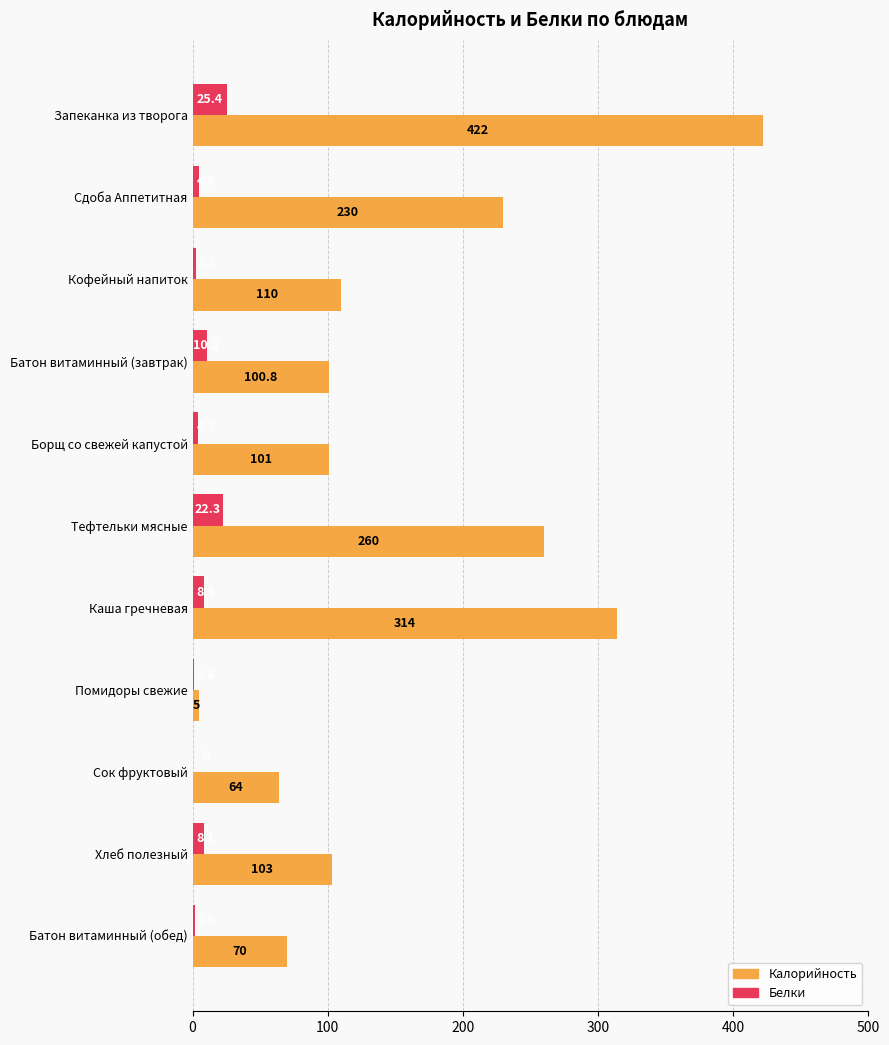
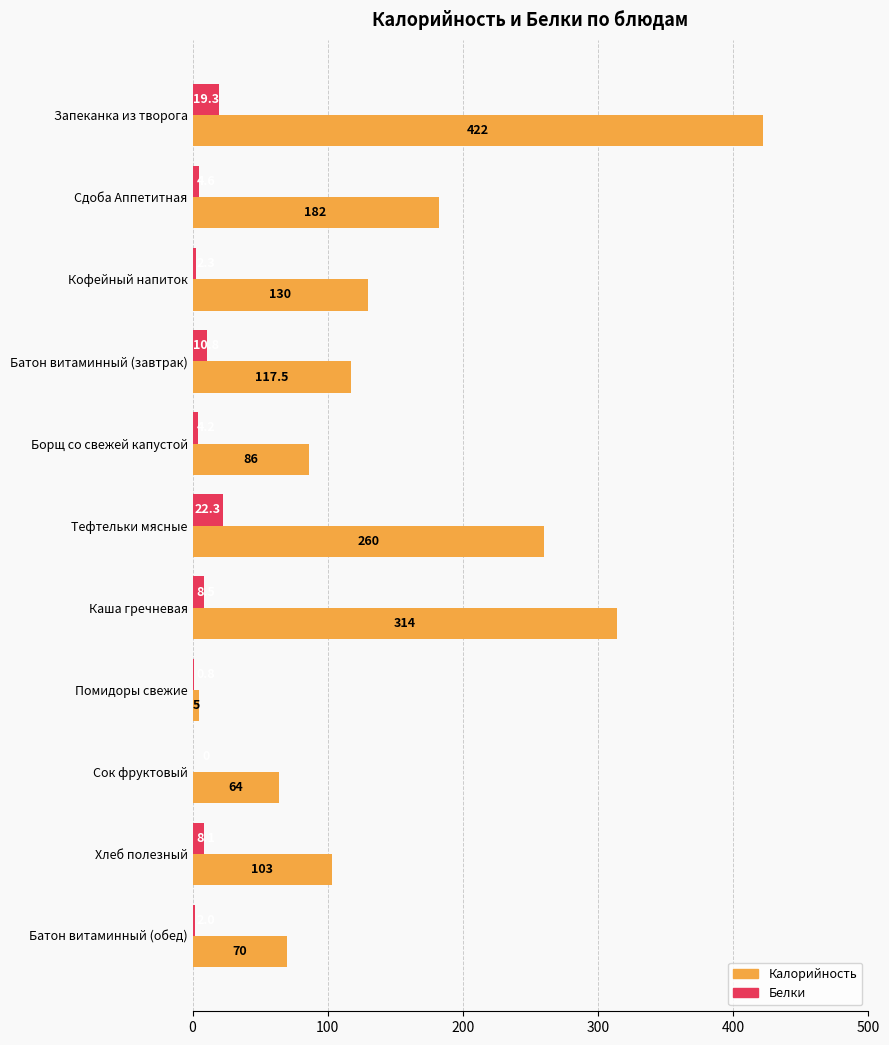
Белки, Запеканка из творога: 25.4 -> 19.3
Калорийность, Сдоба Аппетитная: 230 -> 182
Калорийность, Кофейный напиток: 110 -> 130
Калорийность, Батон витаминный (завтрак): 100.8 -> 117.5
Калорийность, Борщ со свежей капустой: 101 -> 86
